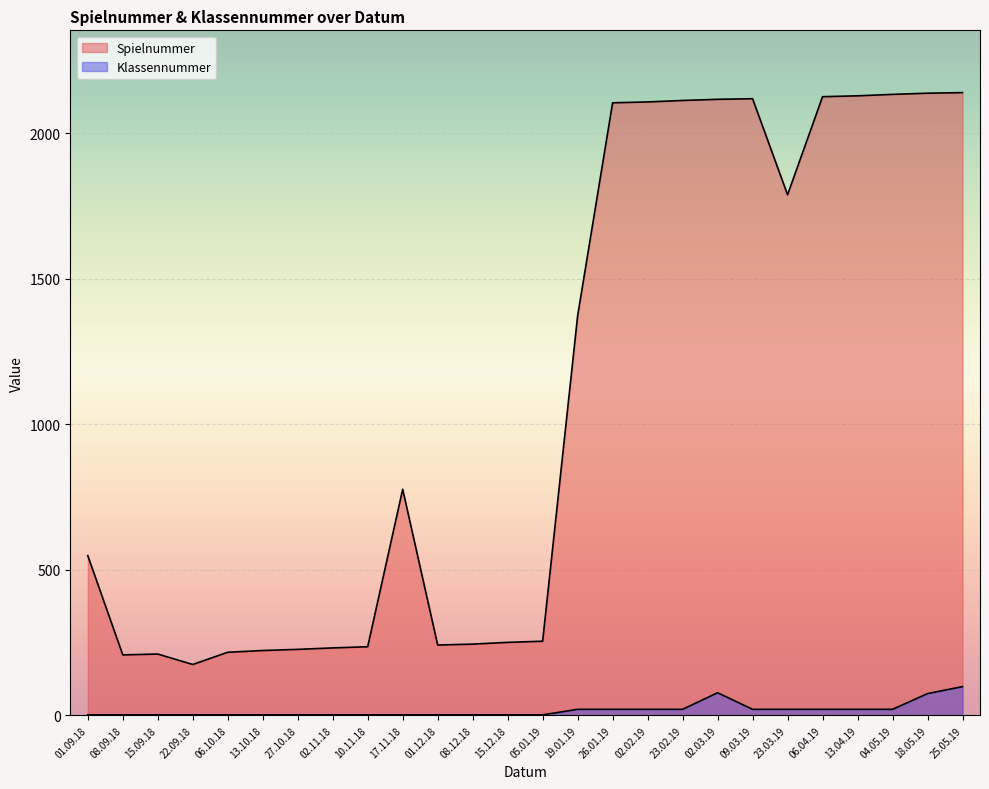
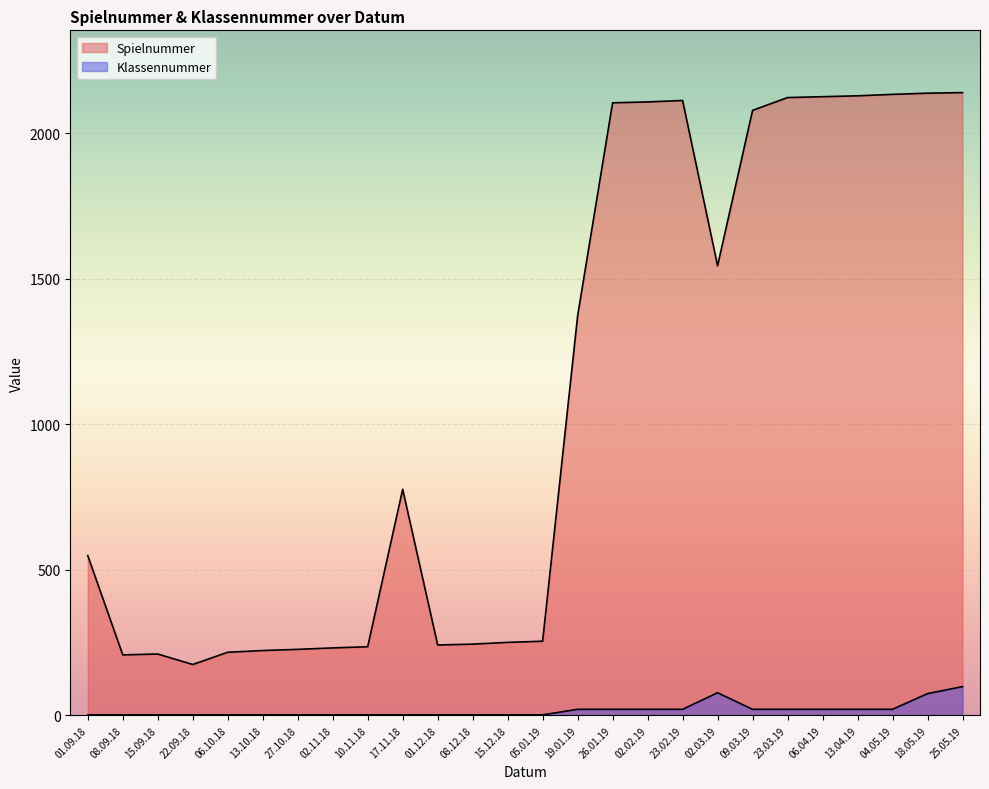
Spielnummer, 02.03.19: 2120 -> 1550
Spielnummer, 09.03.19: 2120 -> 2080
Spielnummer, 23.03.19: 1790 -> 2120
